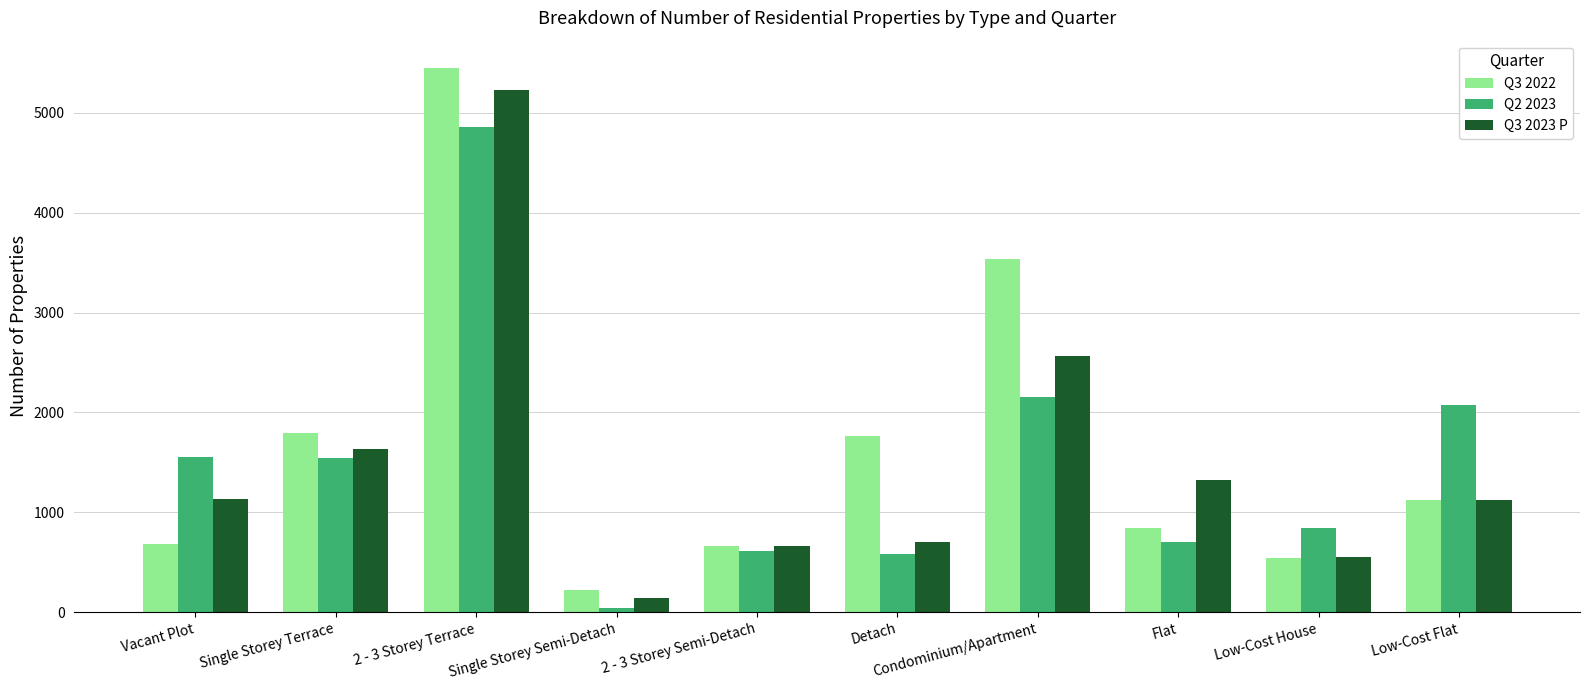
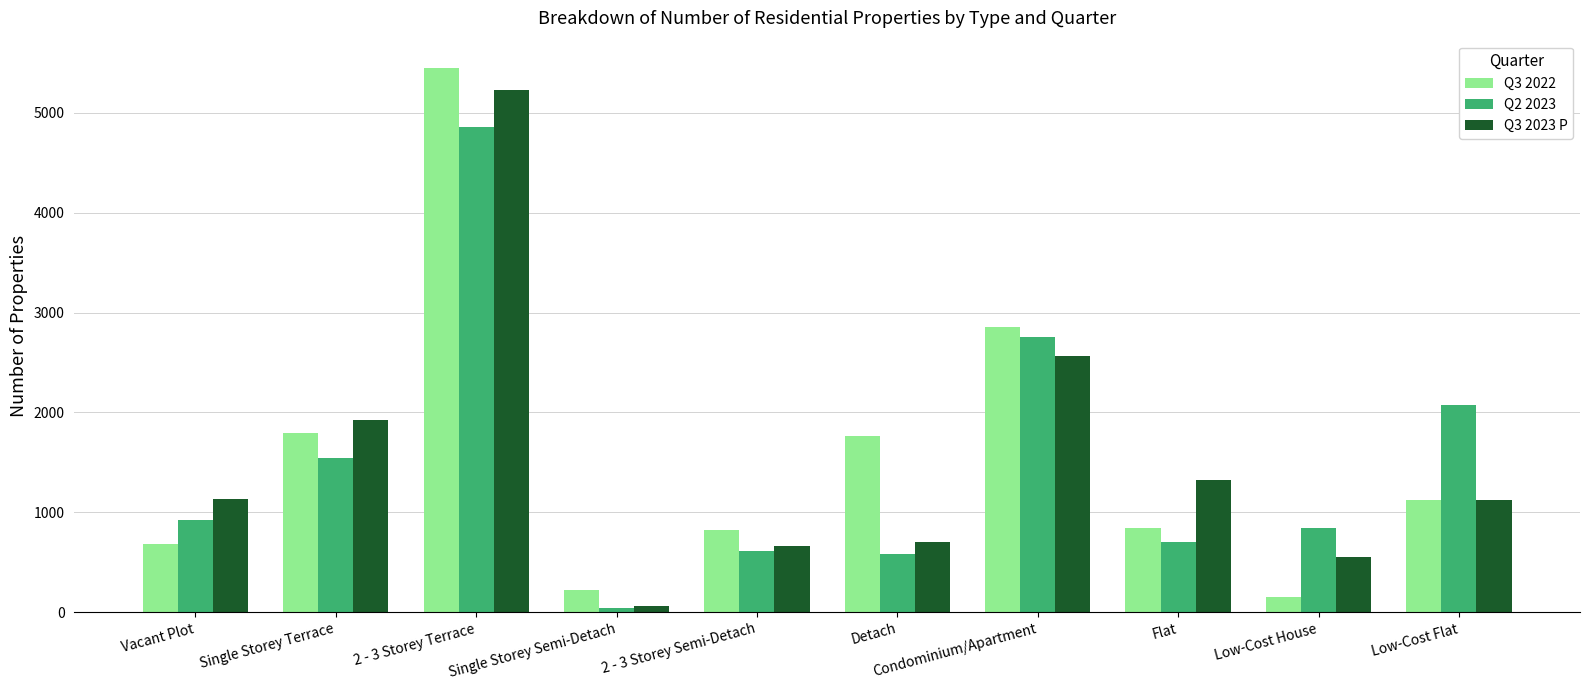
Q2 2023, Vacant Plot: 1600 -> 900
Q3 2023 P, Single Storey Terrace: 1600 -> 1900
Q3 2023 P, Single Storey Semi-Detach: 140 -> 60
Q3 2022, 2 - 3 Storey Semi-Detach: 700 -> 800
Q3 2022, Condominium/Apartment: 3500 -> 2900
Q2 2023, Condominium/Apartment: 2200 -> 2800
Q3 2022, Low-Cost House: 500 -> 200
